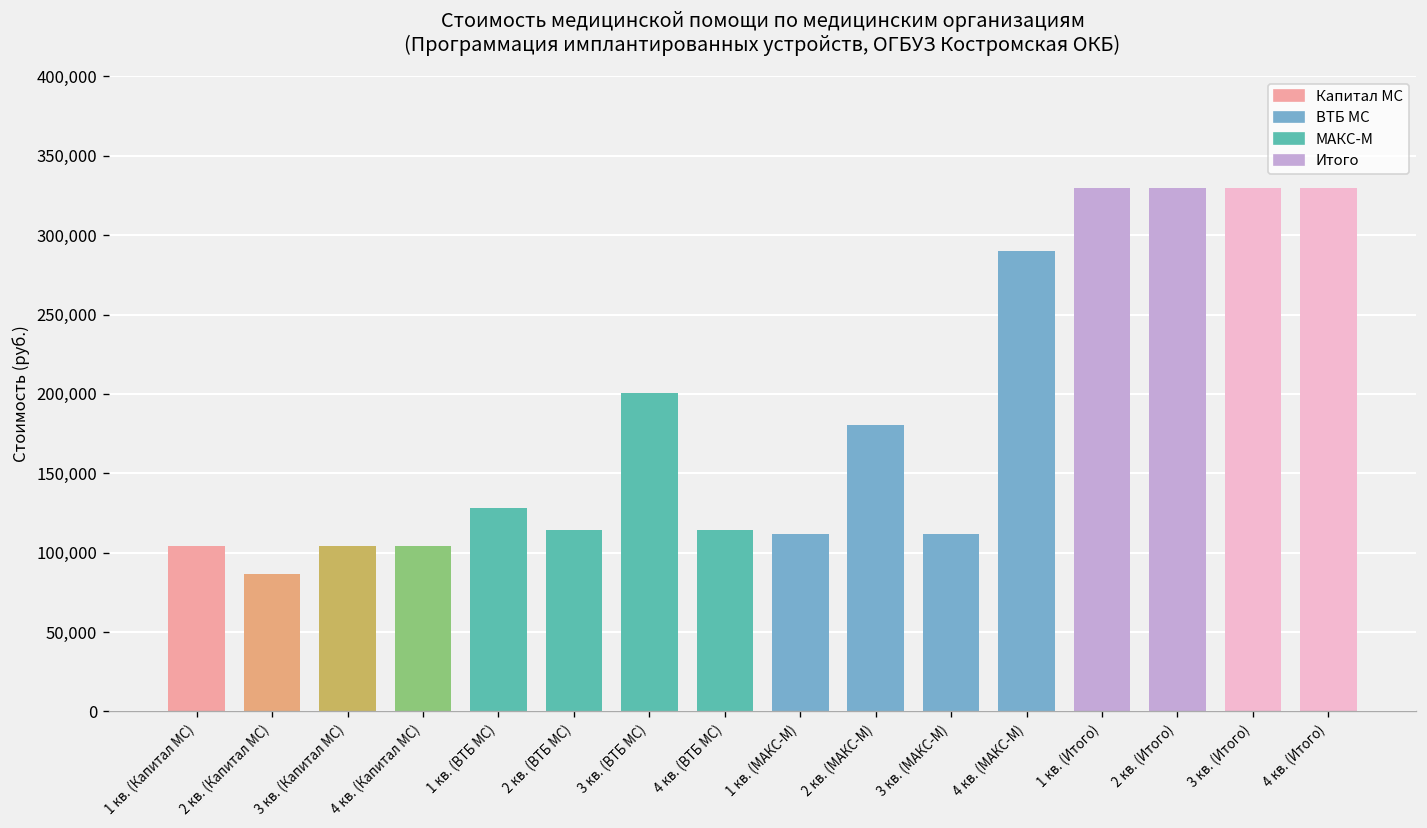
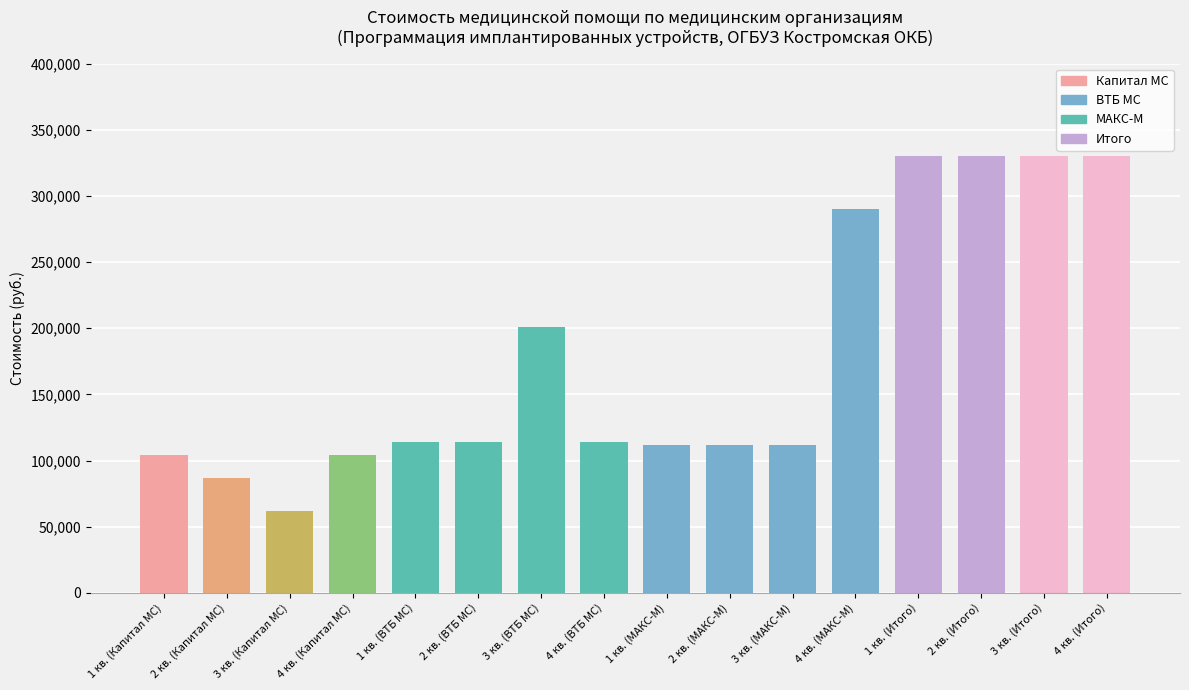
3 кв. (Капитал МС): 104,000 -> 62,000
1 кв. (ВТБ МС): 128,000 -> 114,000
2 кв. (МАКС-М): 180,000 -> 112,000
